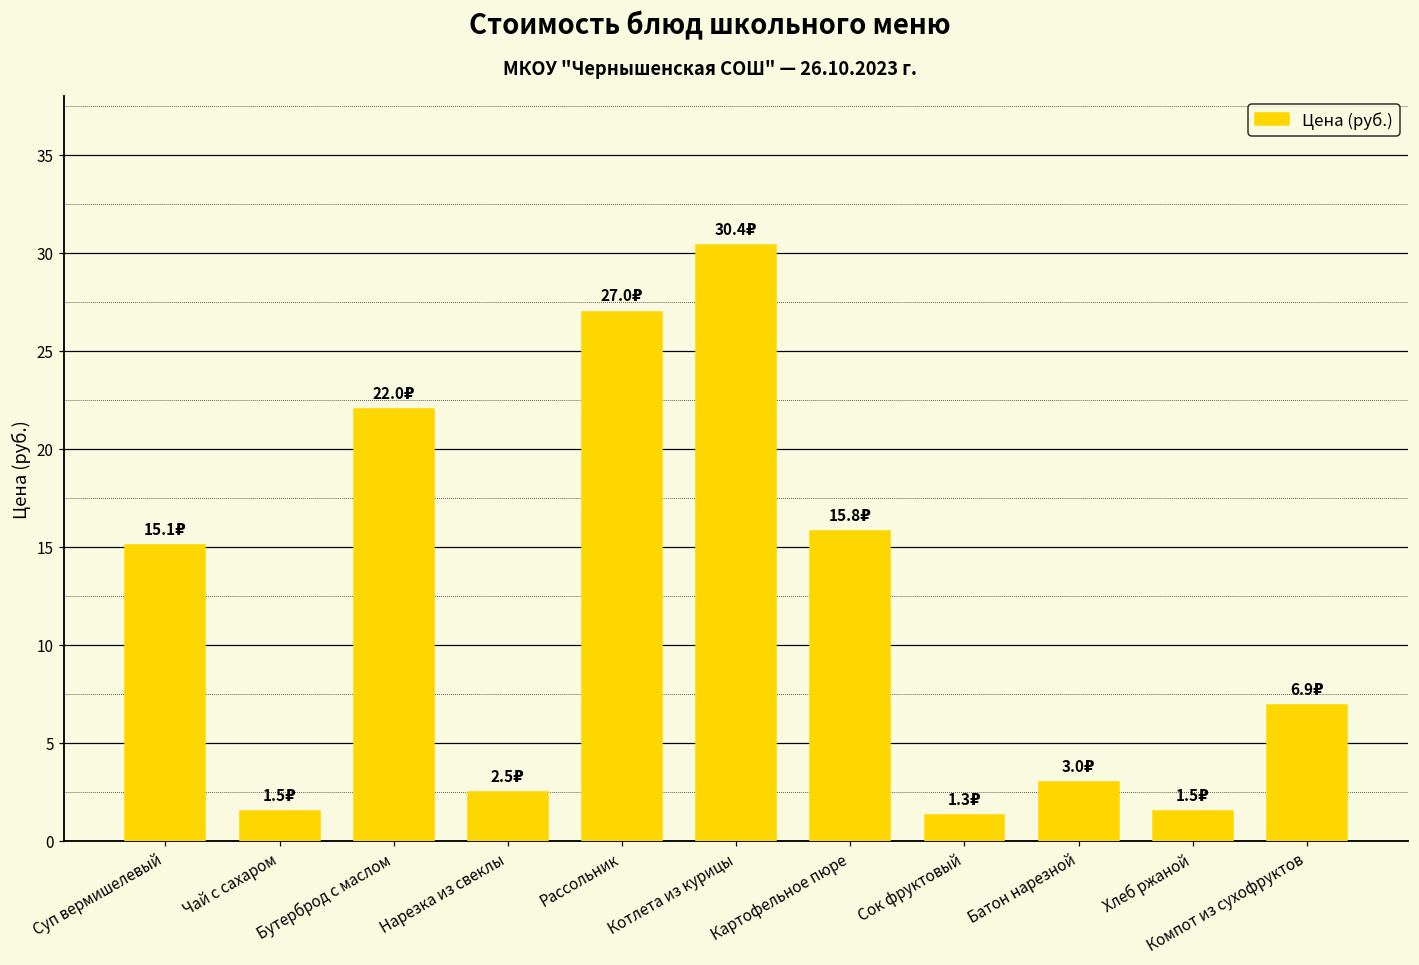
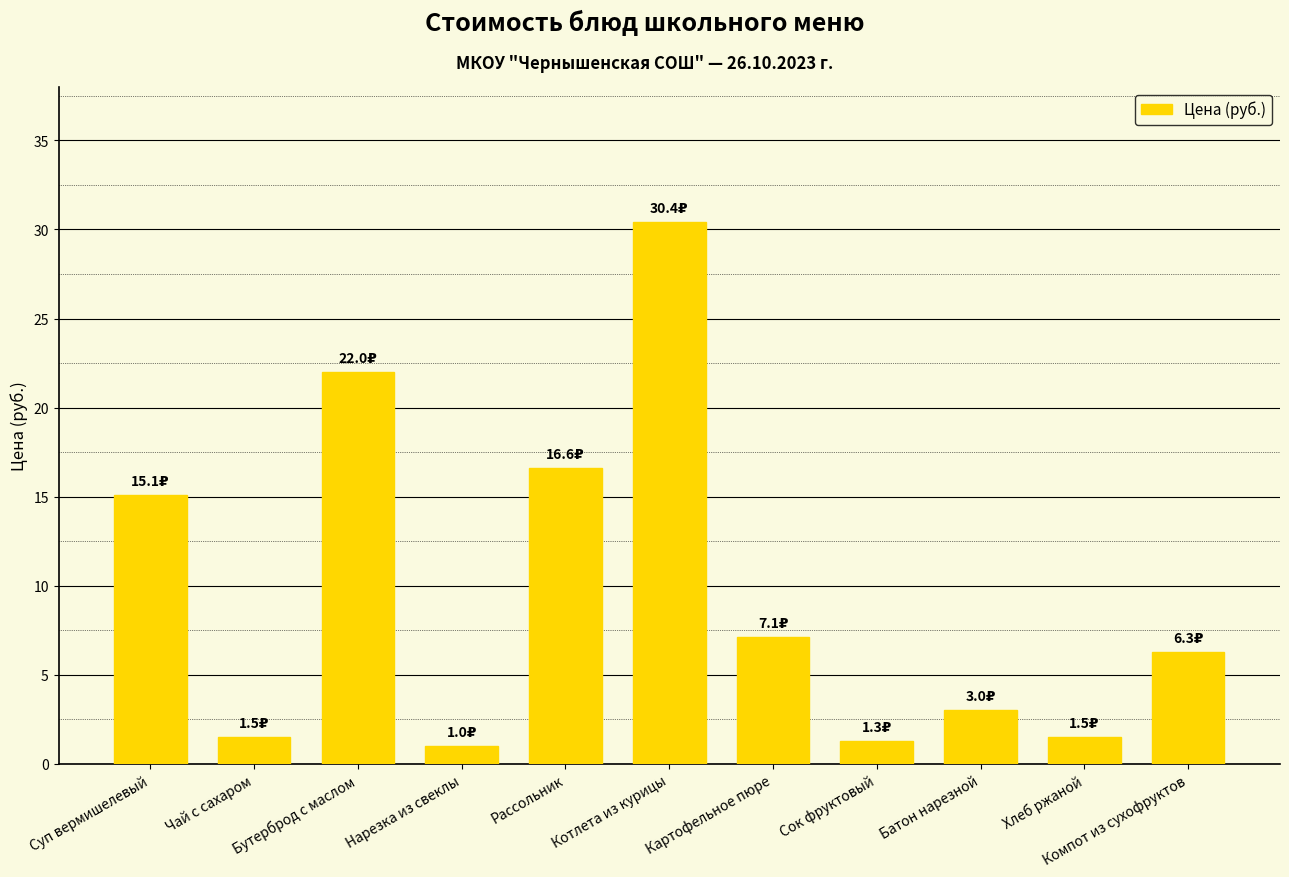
Нарезка из свеклы: 2.5₽ -> 1.0₽
Рассольник: 27.0₽ -> 16.6₽
Картофельное пюре: 15.8₽ -> 7.1₽
Компот из сухофруктов: 6.9₽ -> 6.3₽
